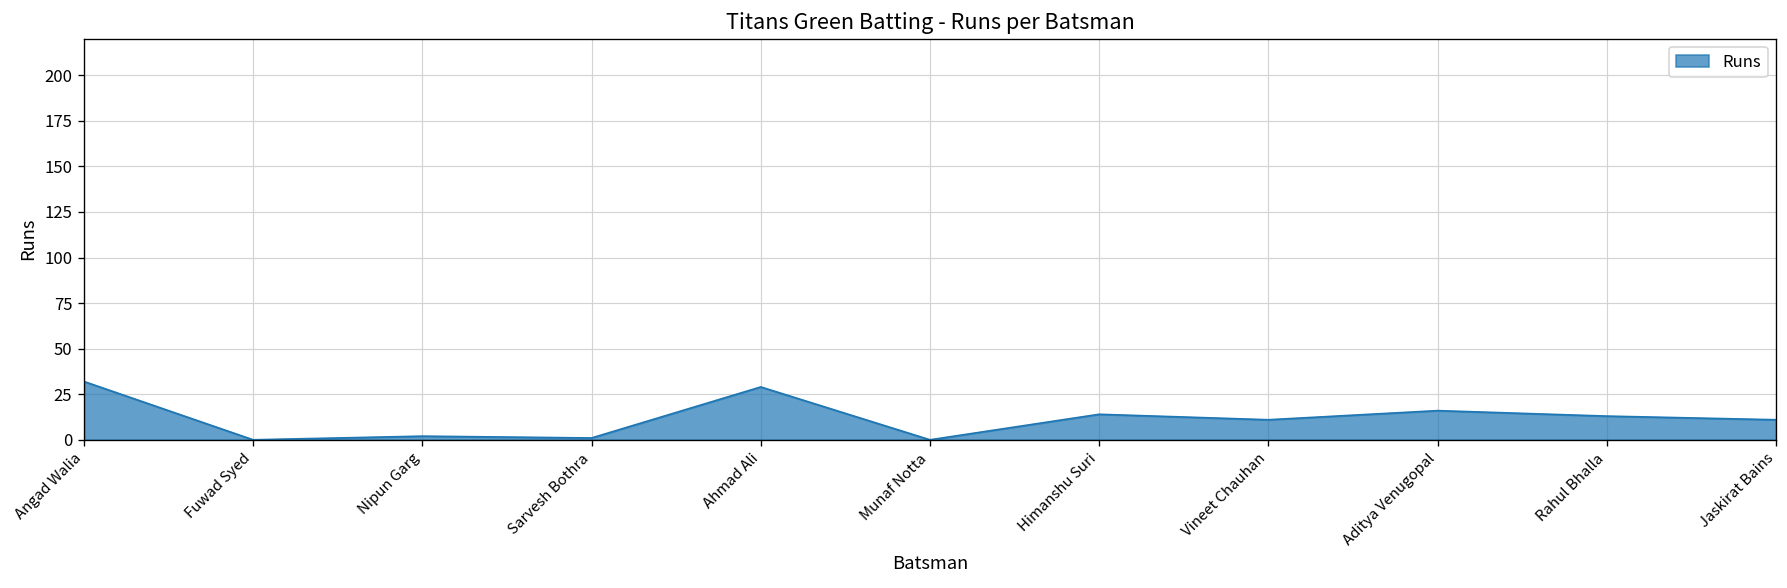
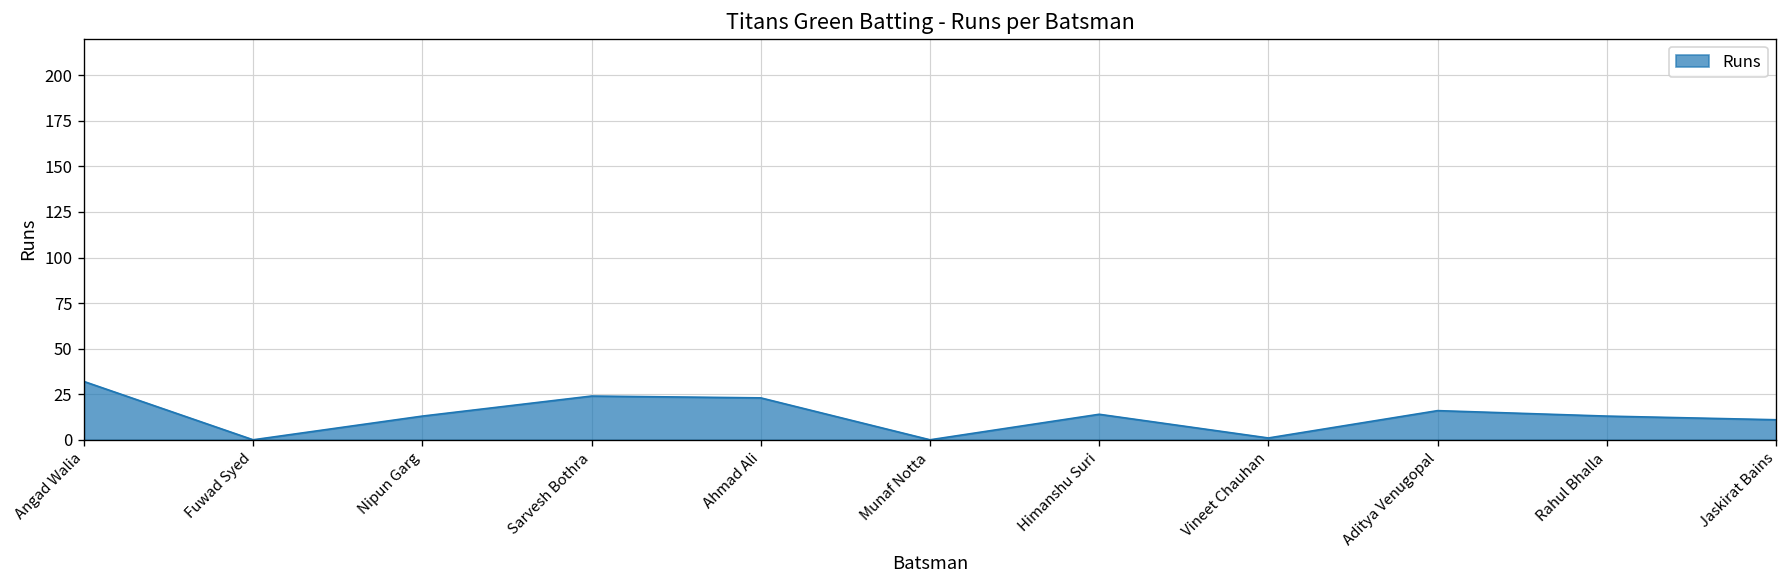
Nipun Garg: 2 -> 13
Sarvesh Bothra: 1 -> 24
Ahmad Ali: 29 -> 23
Vineet Chauhan: 11 -> 1
